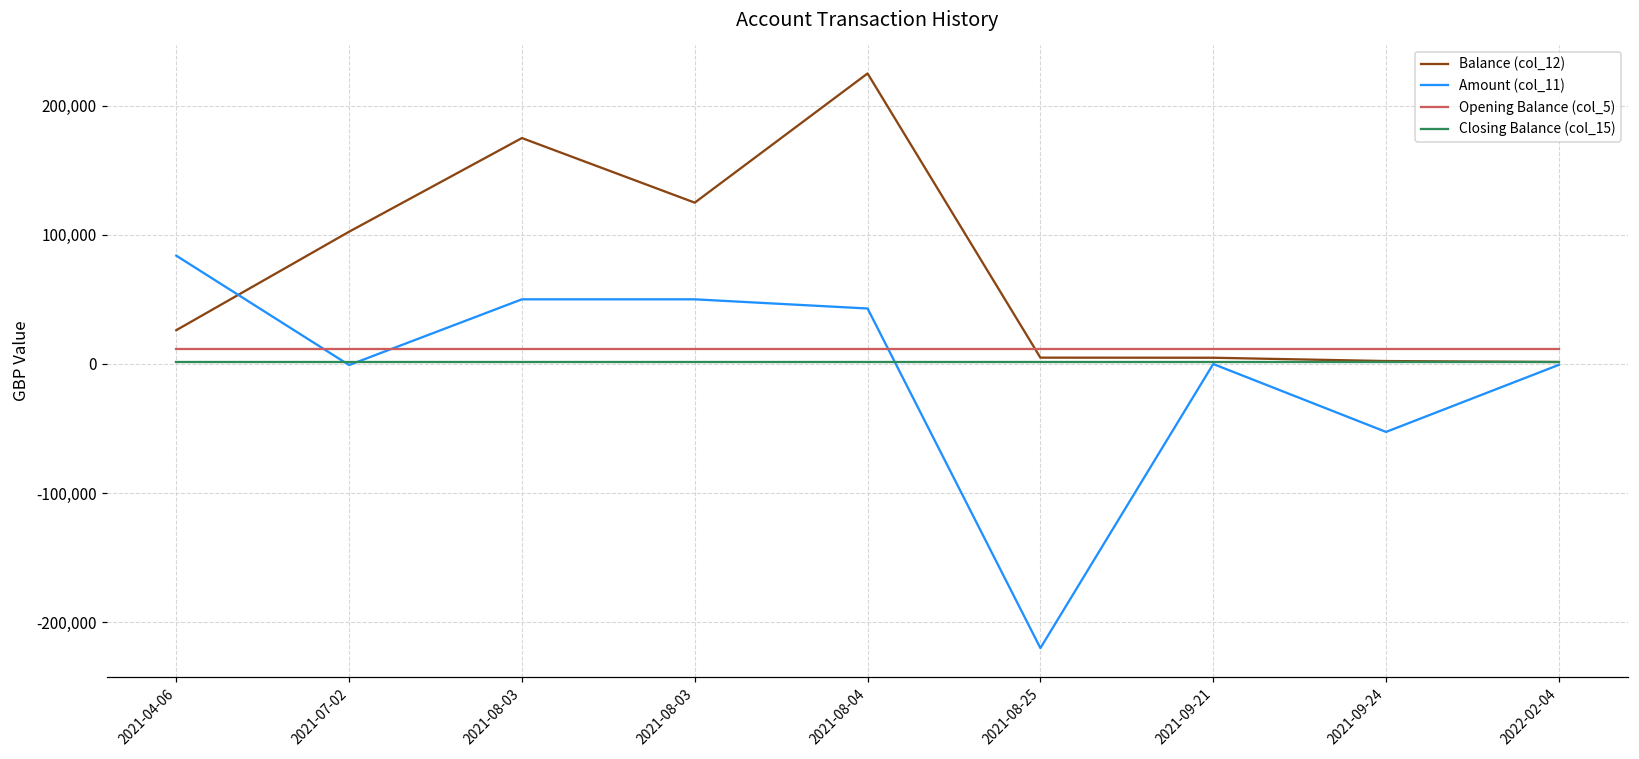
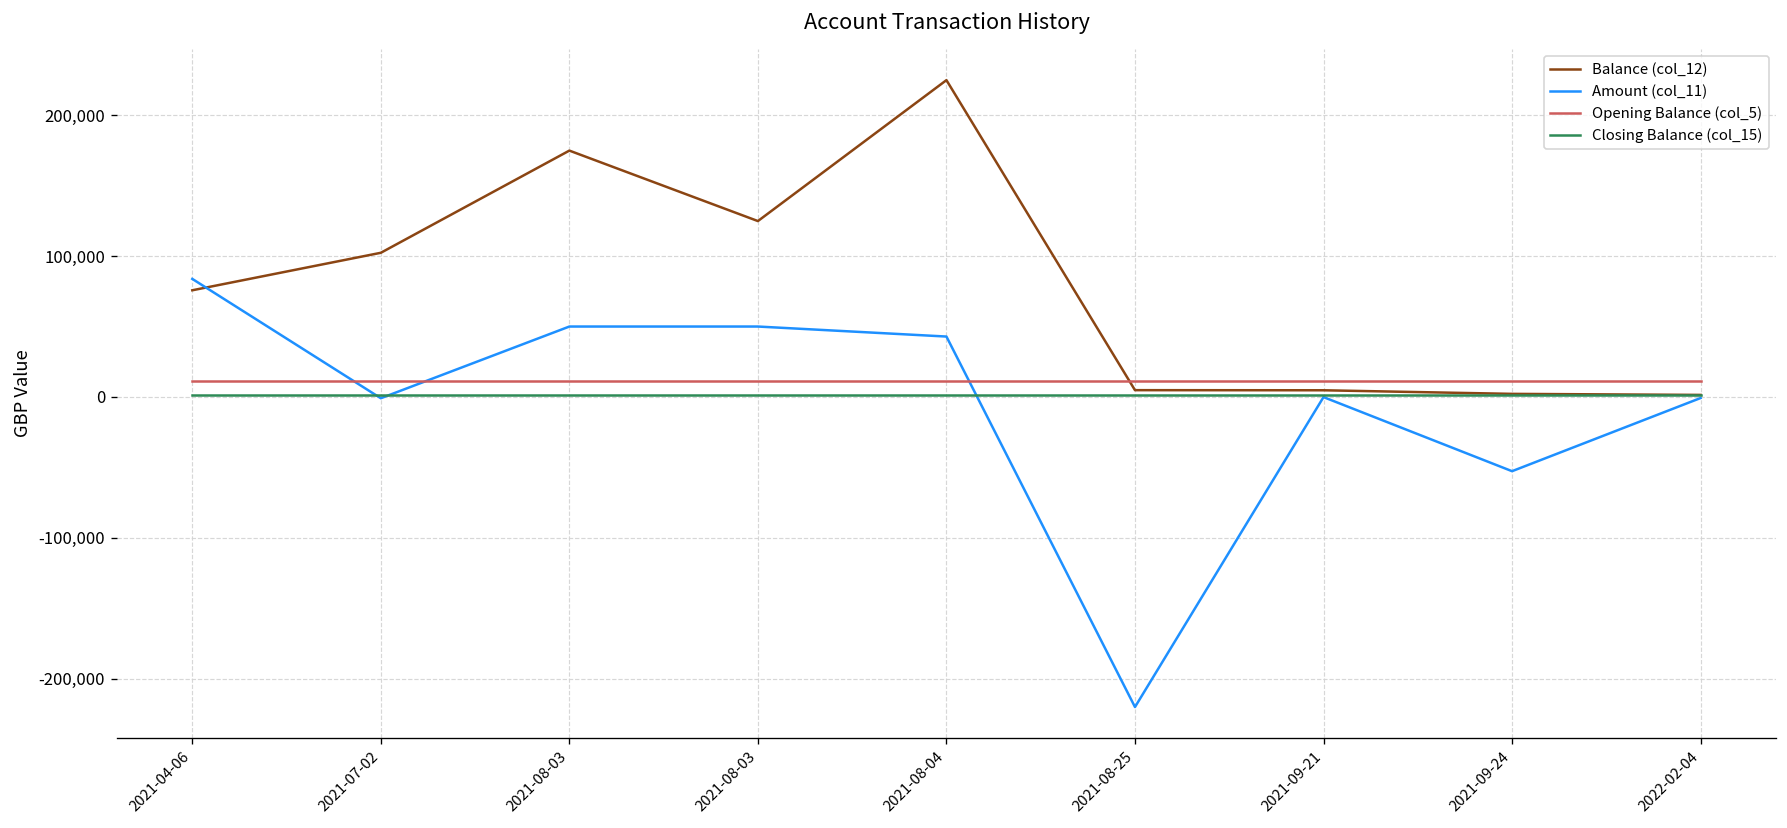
Balance (col_12), 2021-04-06: 26,000 -> 76,000
